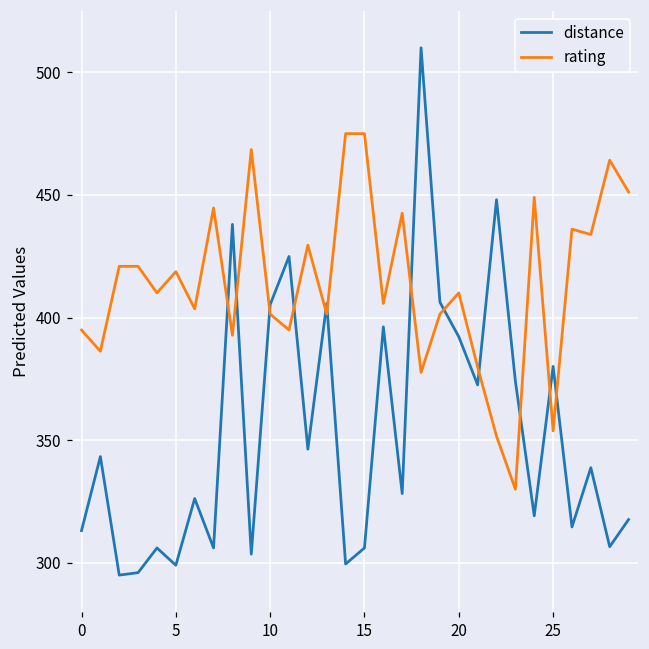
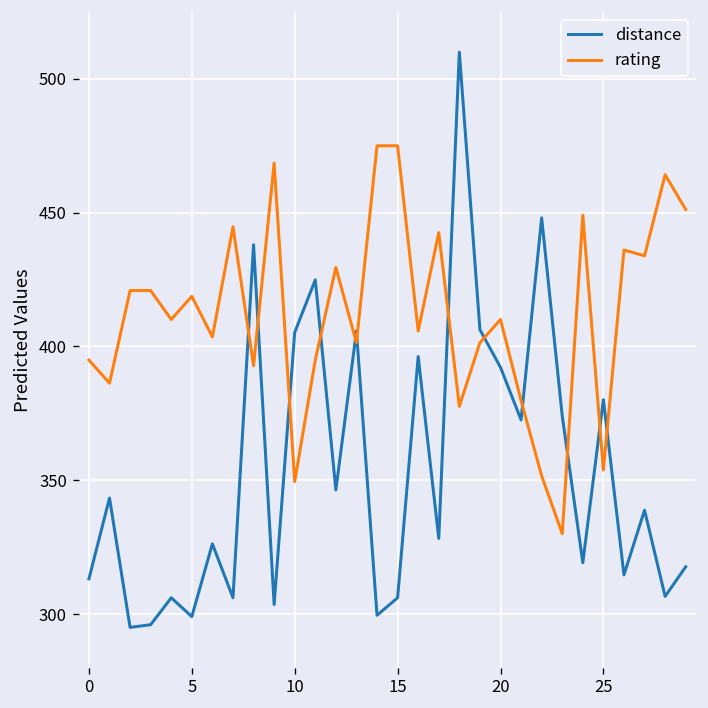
rating, 10: 401 -> 349
